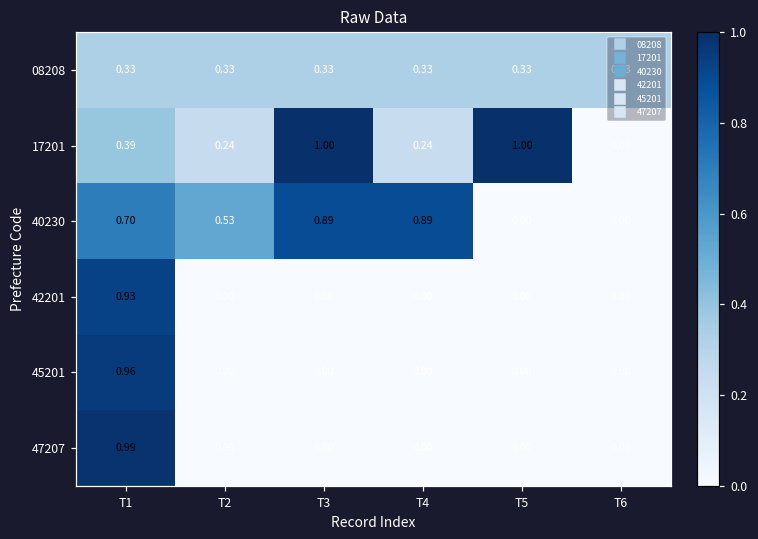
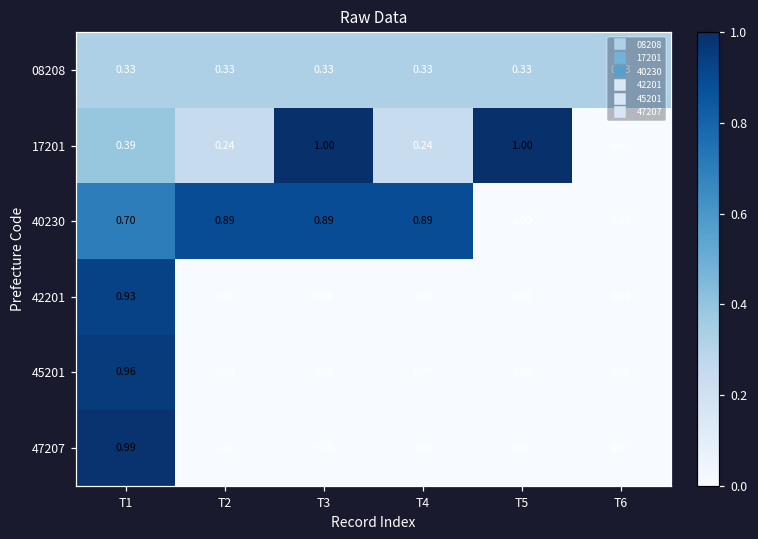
40230, T2: 0.53 -> 0.89
